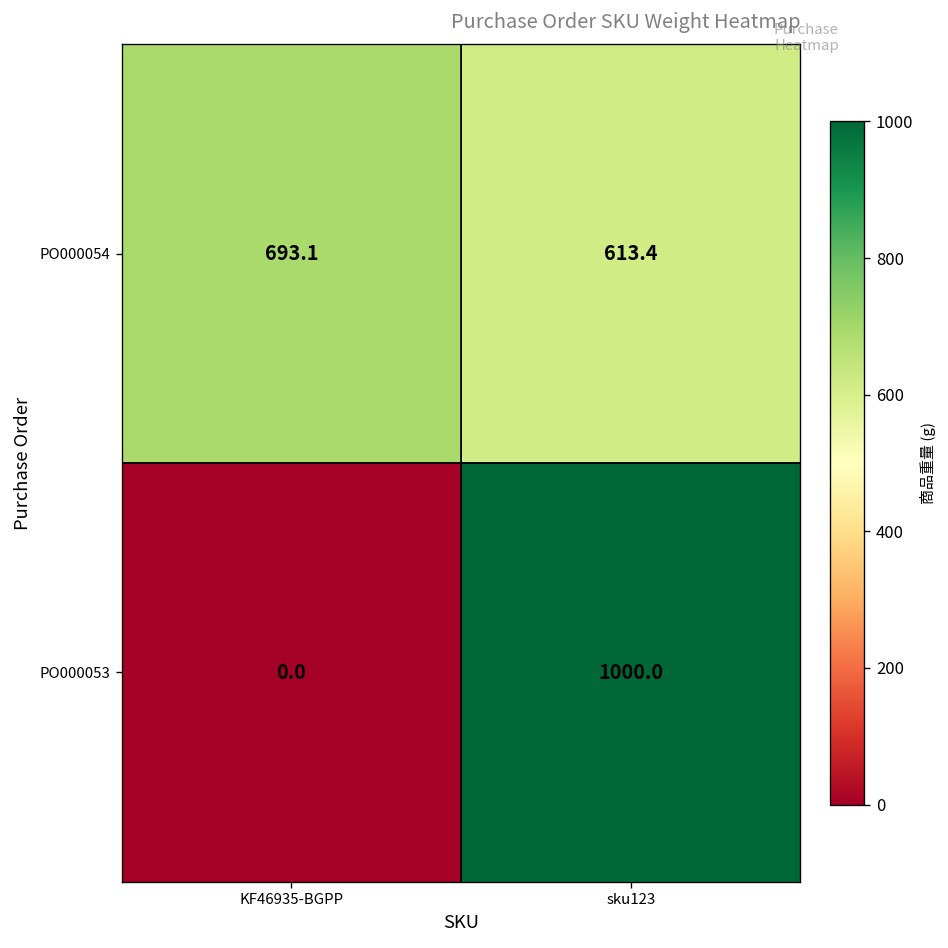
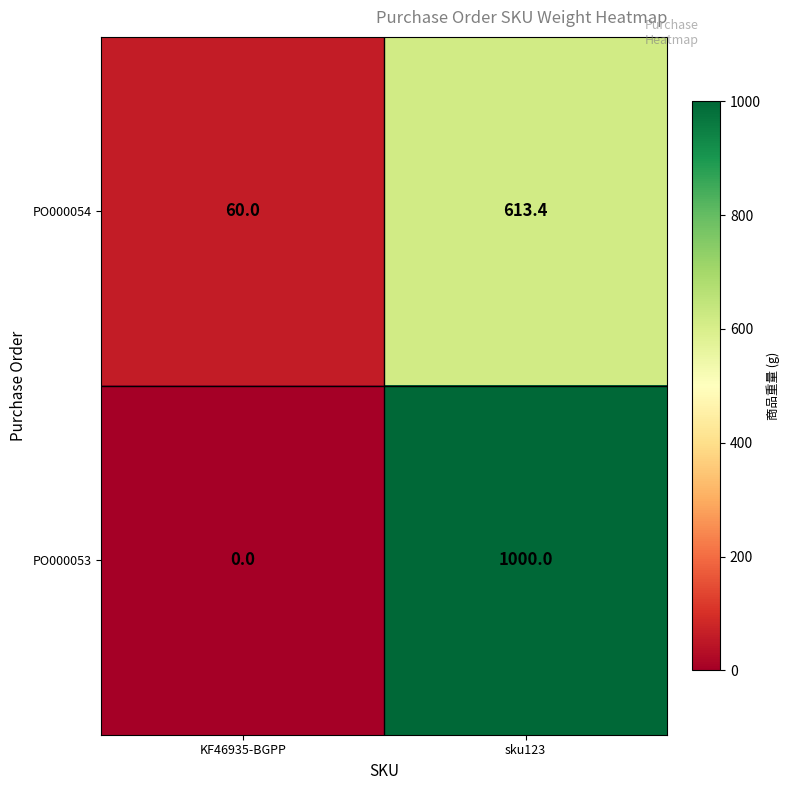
PO000054, KF46935-BGPP: 693.1 -> 60.0
